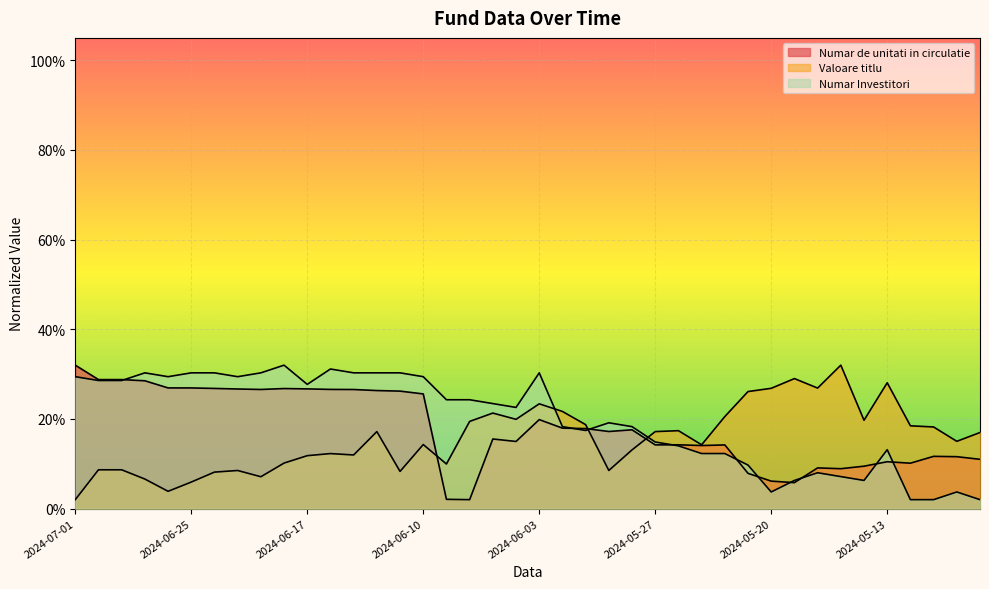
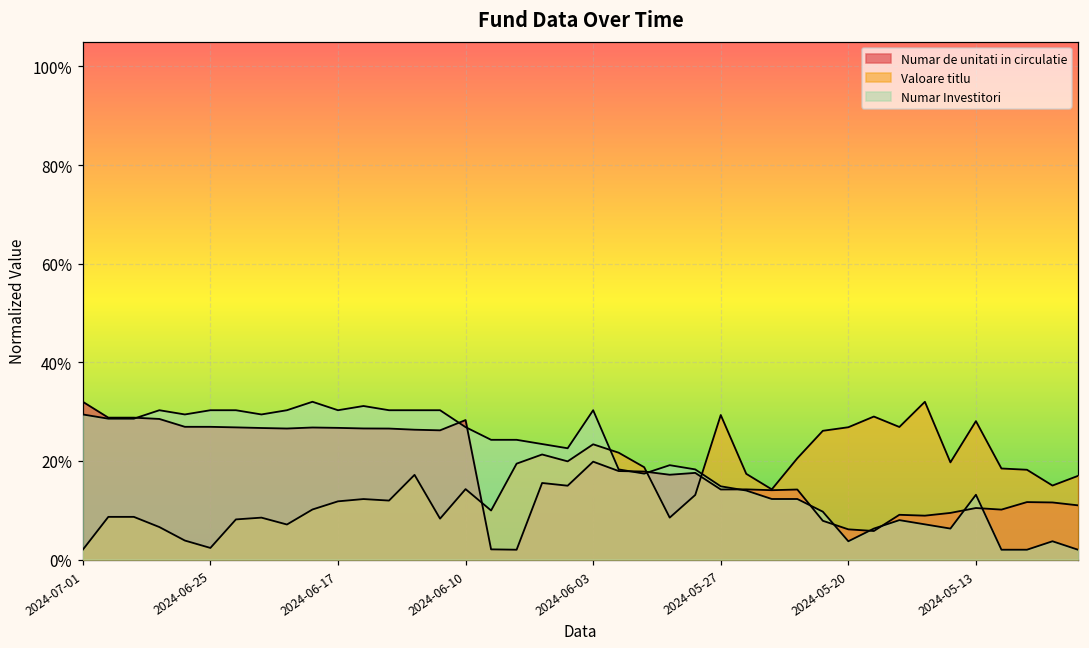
Valoare titlu, 2024-06-25: 6% -> 2%
Numar Investitori, 2024-06-17: 28% -> 30%
Numar de unitati in circulatie, 2024-06-10: 26% -> 28%
Numar Investitori, 2024-06-10: 29% -> 27%
Valoare titlu, 2024-05-27: 17% -> 29%
